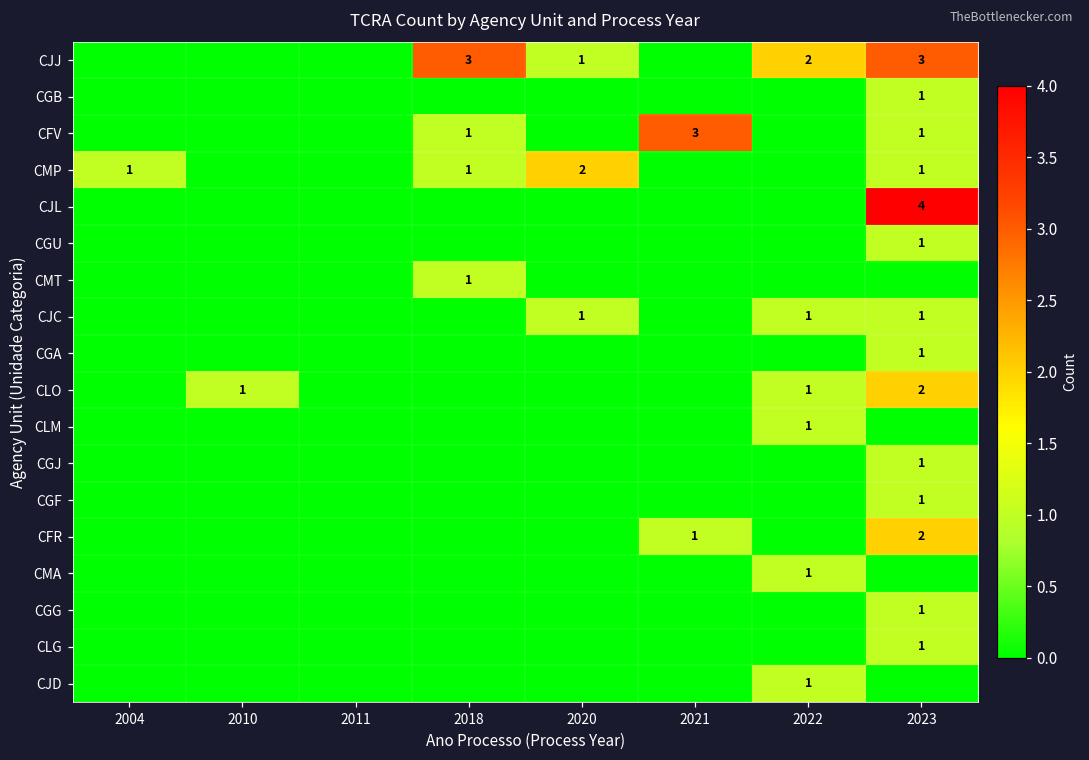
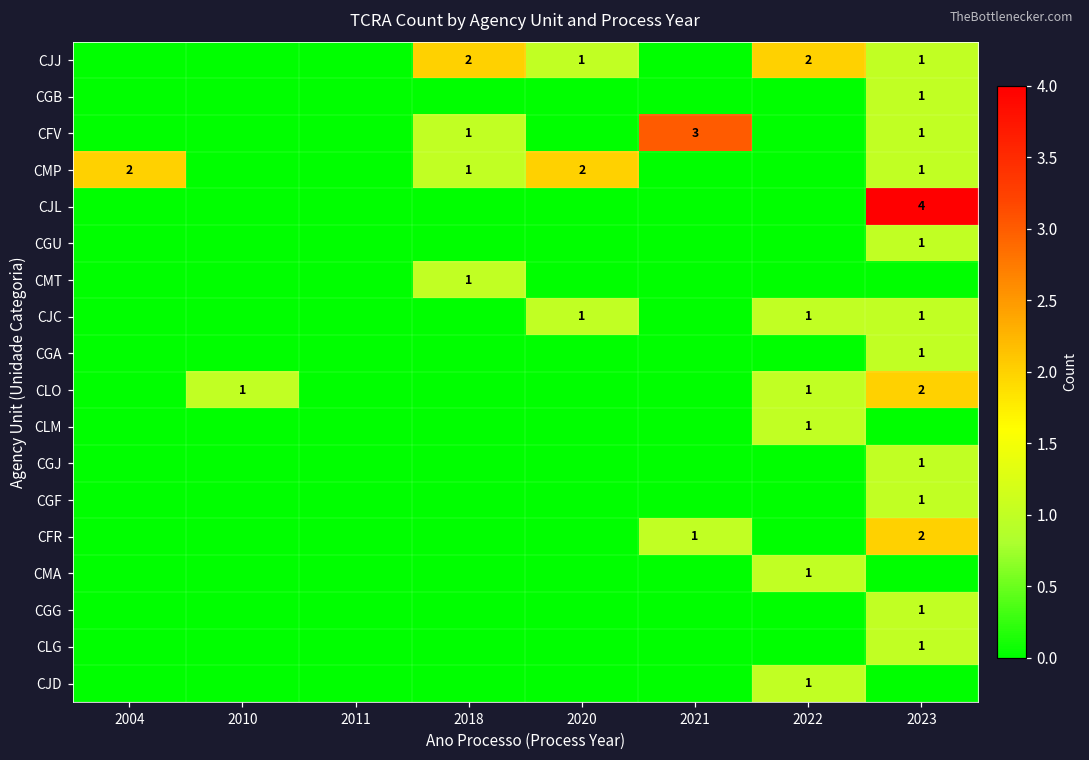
CJJ, 2018: 3 -> 2
CJJ, 2023: 3 -> 1
CMP, 2004: 1 -> 2
